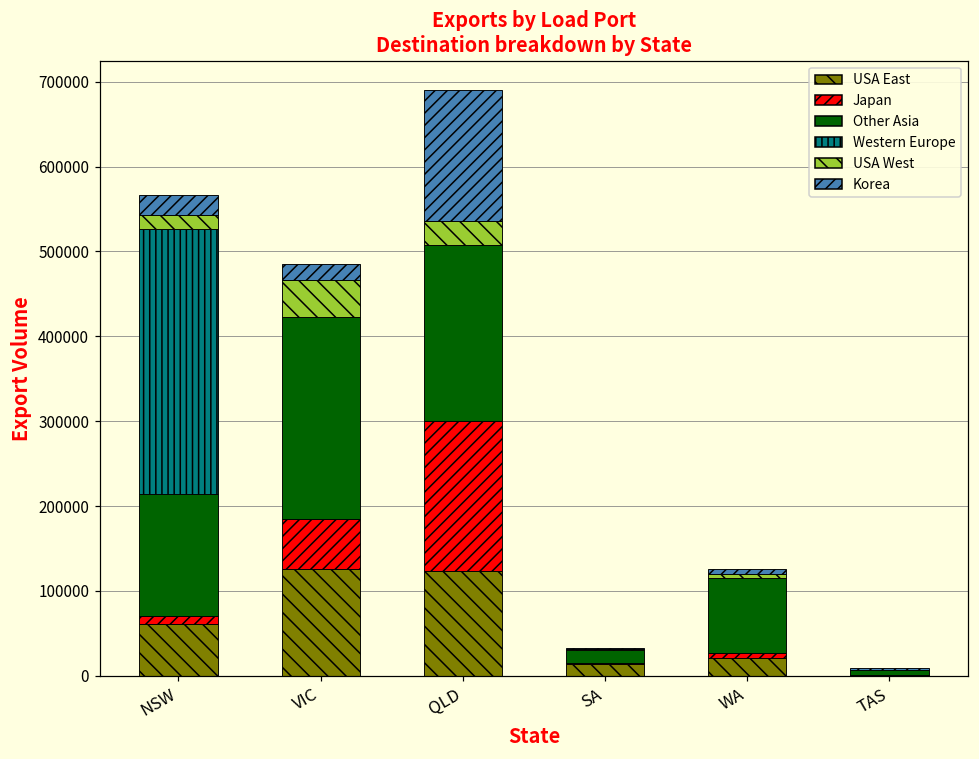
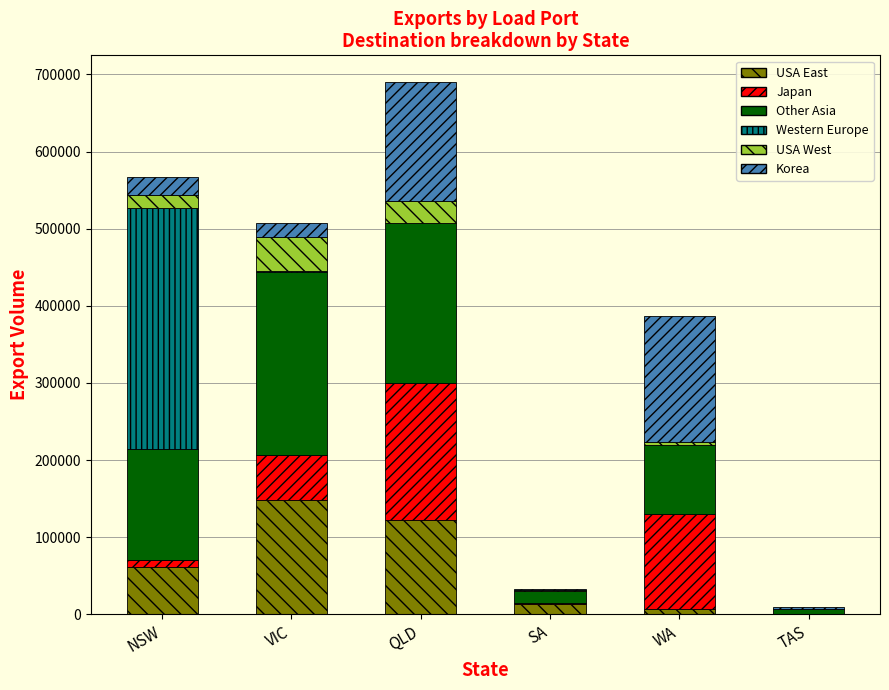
USA East, VIC: 130000 -> 150000
USA East, WA: 20000 -> 10000
Japan, WA: 10000 -> 120000
Korea, WA: 10000 -> 160000
